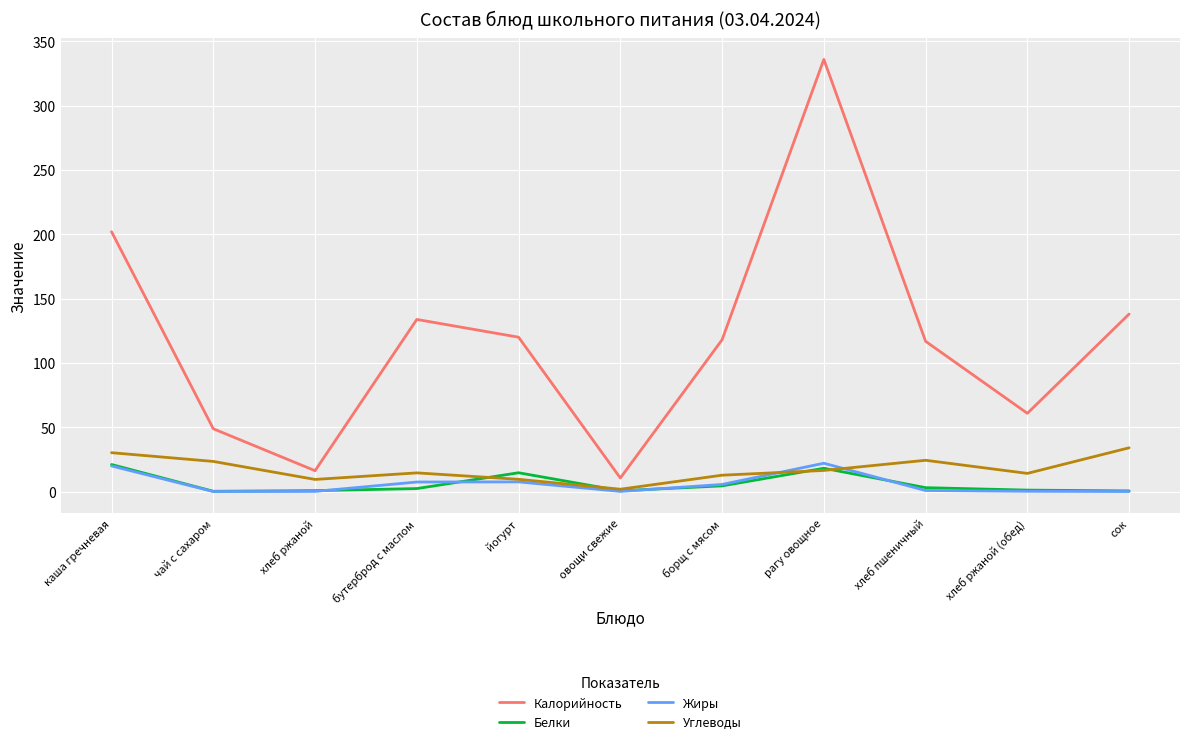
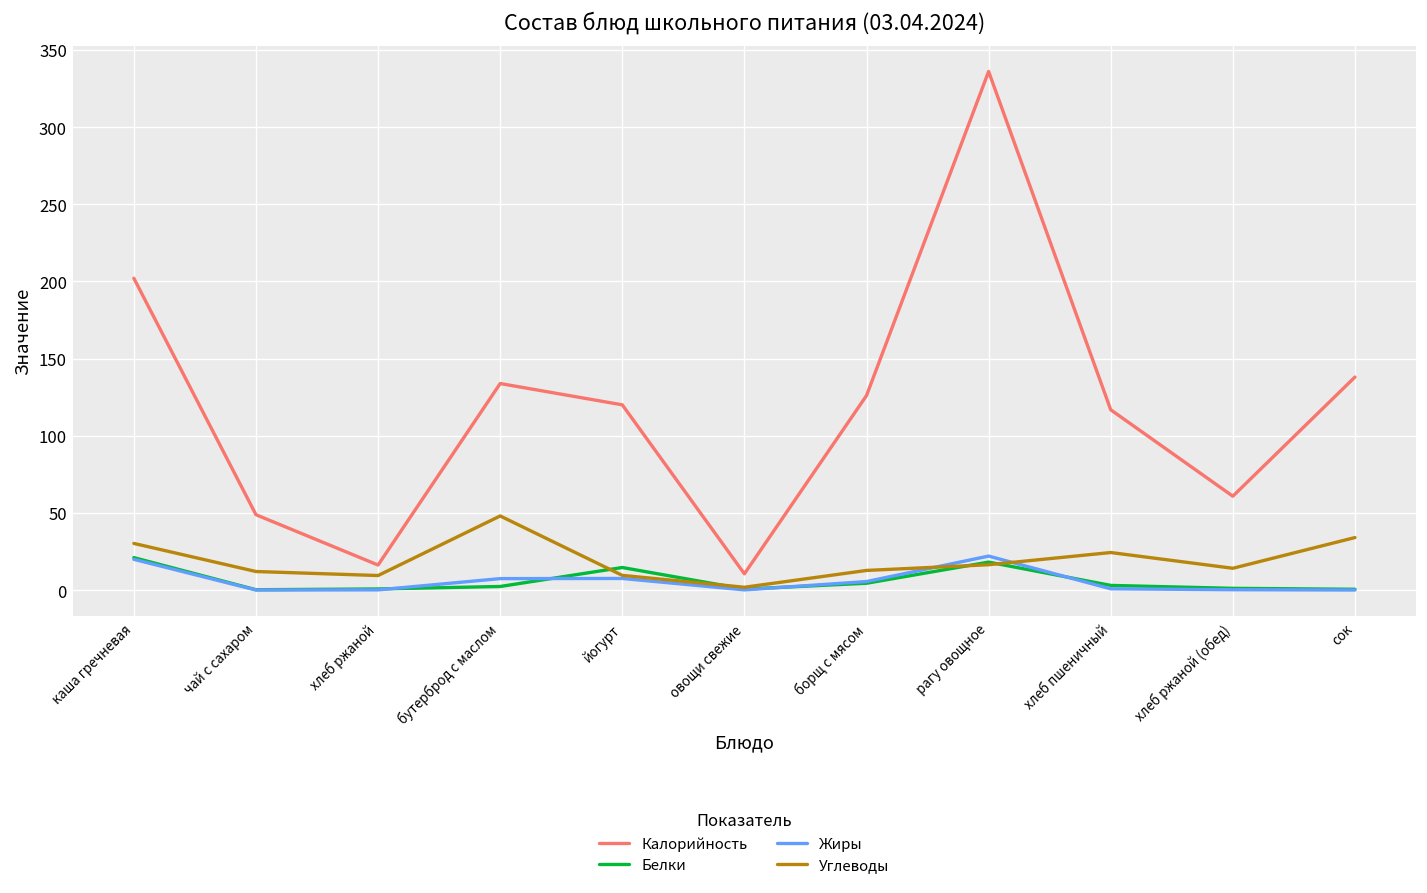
Углеводы, чай с сахаром: 23 -> 12
Углеводы, бутерброд с маслом: 15 -> 48
Калорийность, борщ с мясом: 118 -> 126
